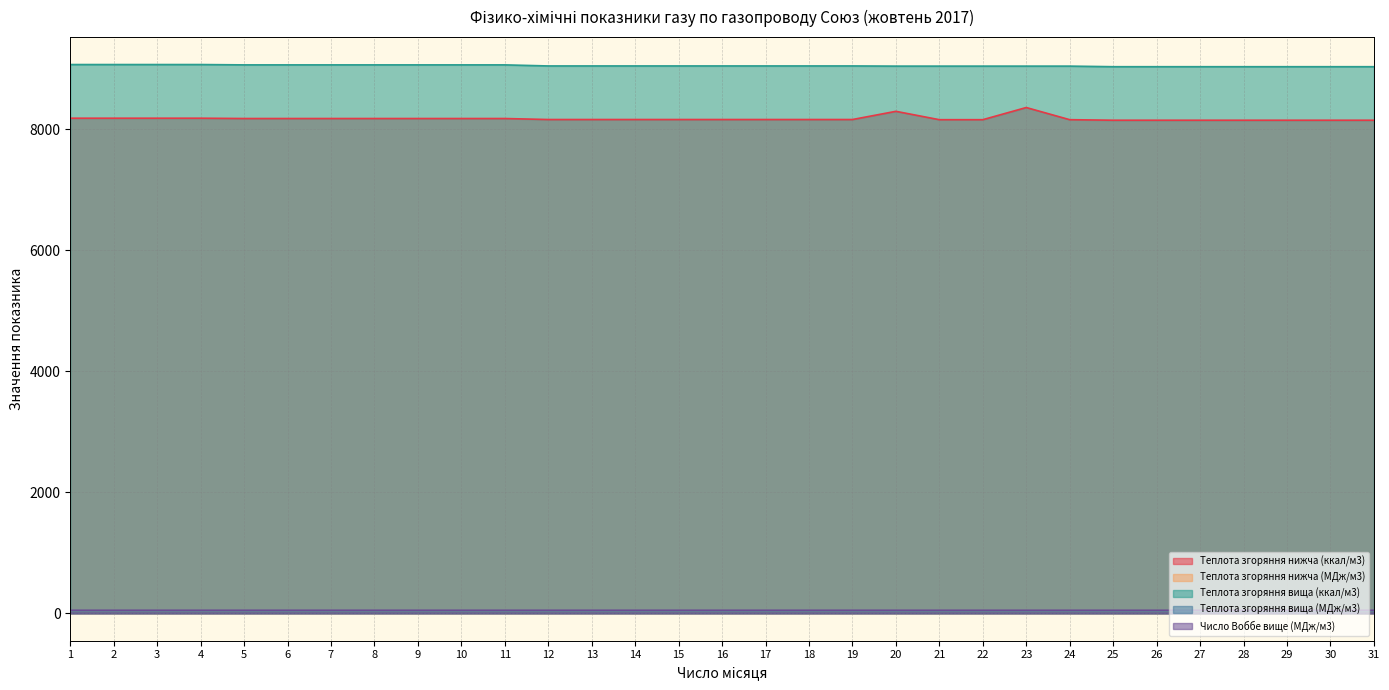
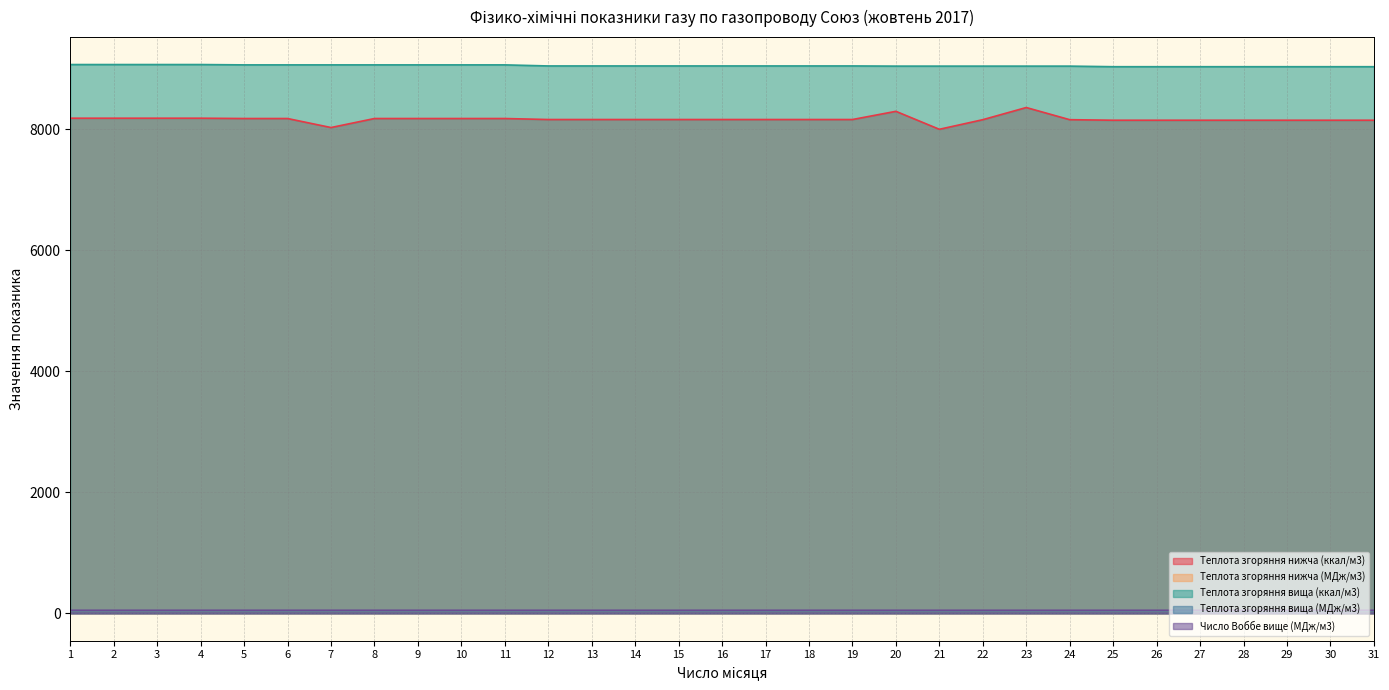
Теплота згоряння нижча (ккал/м3), 7: 8200 -> 8000
Теплота згоряння нижча (ккал/м3), 21: 8200 -> 8000
